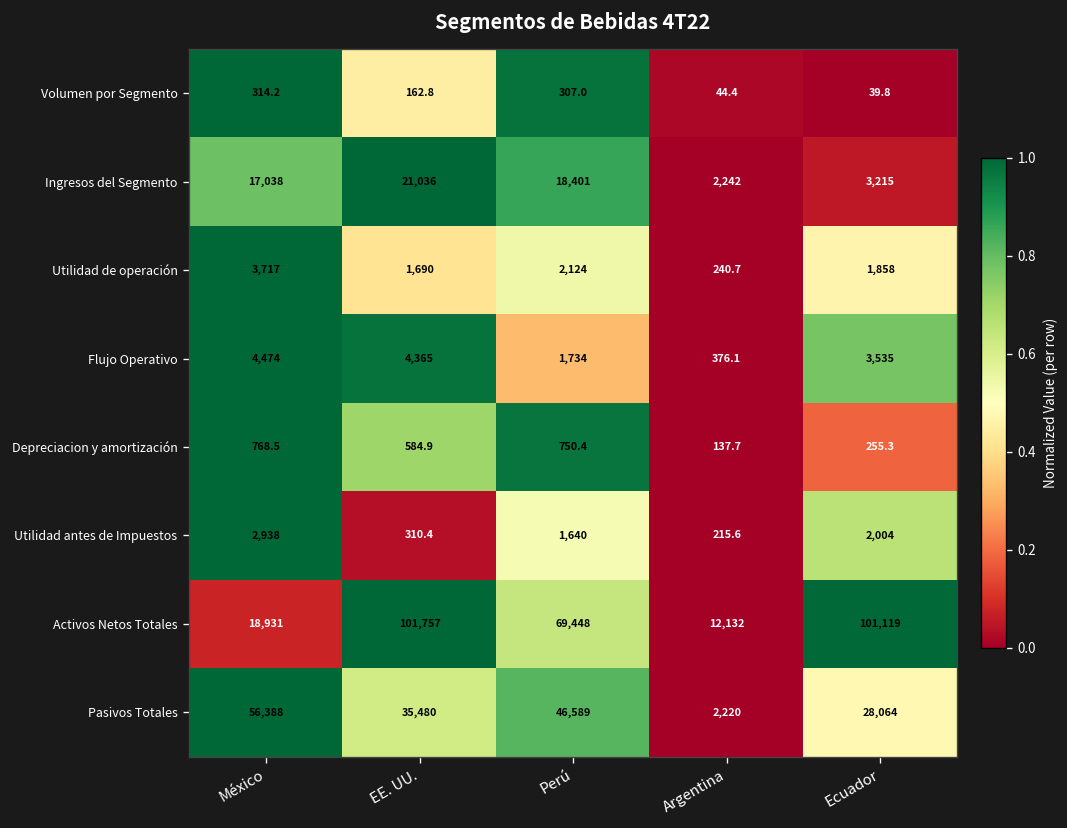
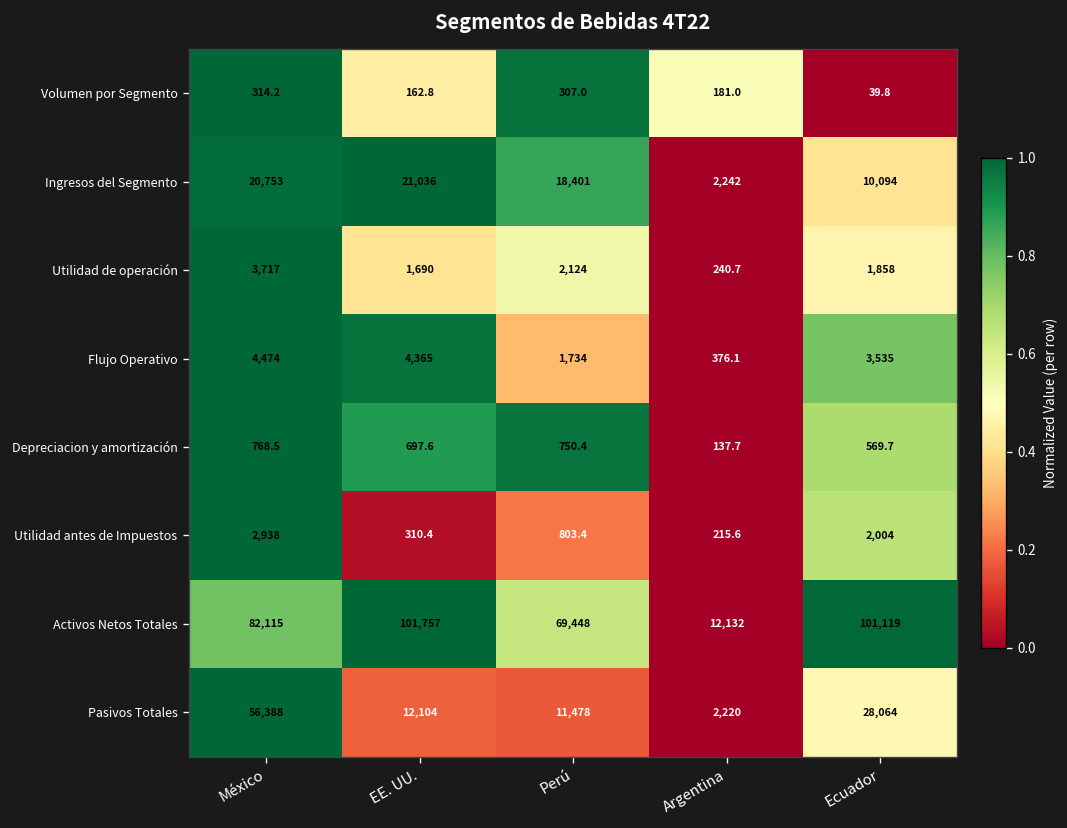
Volumen por Segmento, Argentina: 44.4 -> 181.0
Ingresos del Segmento, México: 17,038 -> 20,753
Ingresos del Segmento, Ecuador: 3,215 -> 10,094
Depreciacion y amortización, EE. UU.: 584.9 -> 697.6
Depreciacion y amortización, Ecuador: 255.3 -> 569.7
Utilidad antes de Impuestos, Perú: 1,640 -> 803.4
Activos Netos Totales, México: 18,931 -> 82,115
Pasivos Totales, EE. UU.: 35,480 -> 12,104
Pasivos Totales, Perú: 46,589 -> 11,478
